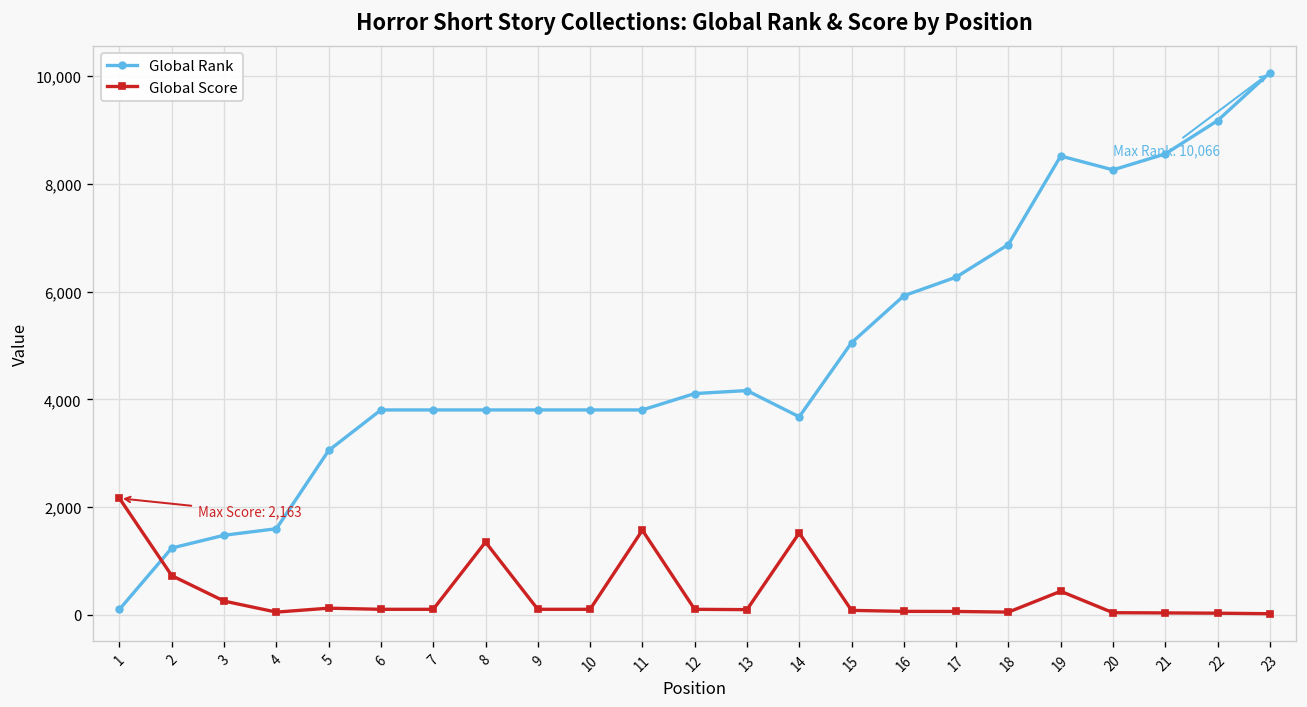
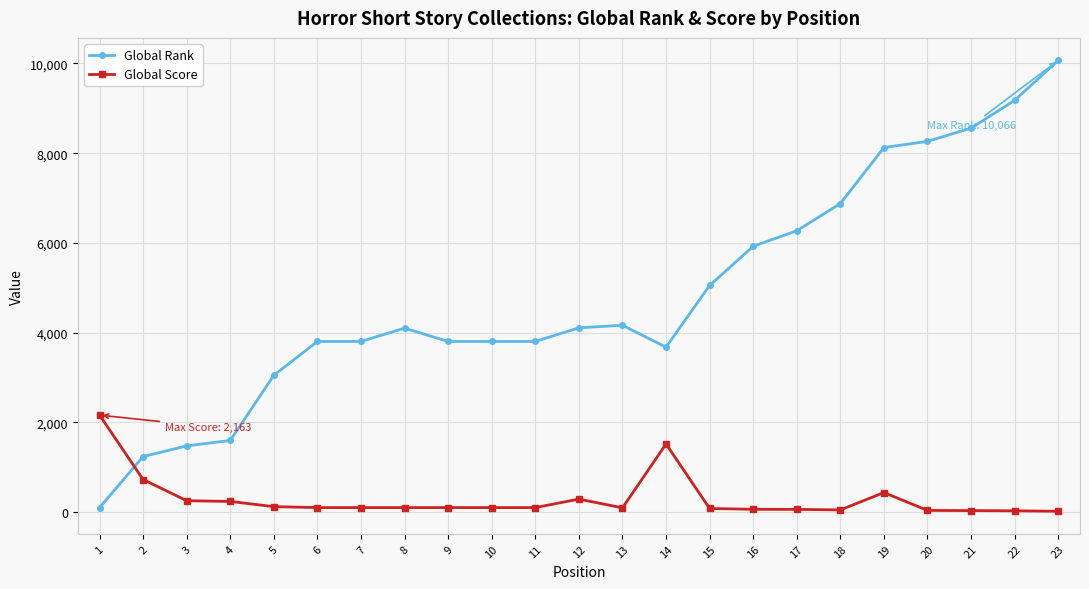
Global Score, 4: 100 -> 200
Global Rank, 8: 3,800 -> 4,100
Global Score, 8: 1,400 -> 100
Global Score, 11: 1,600 -> 100
Global Score, 12: 100 -> 300
Global Rank, 19: 8,500 -> 8,100
